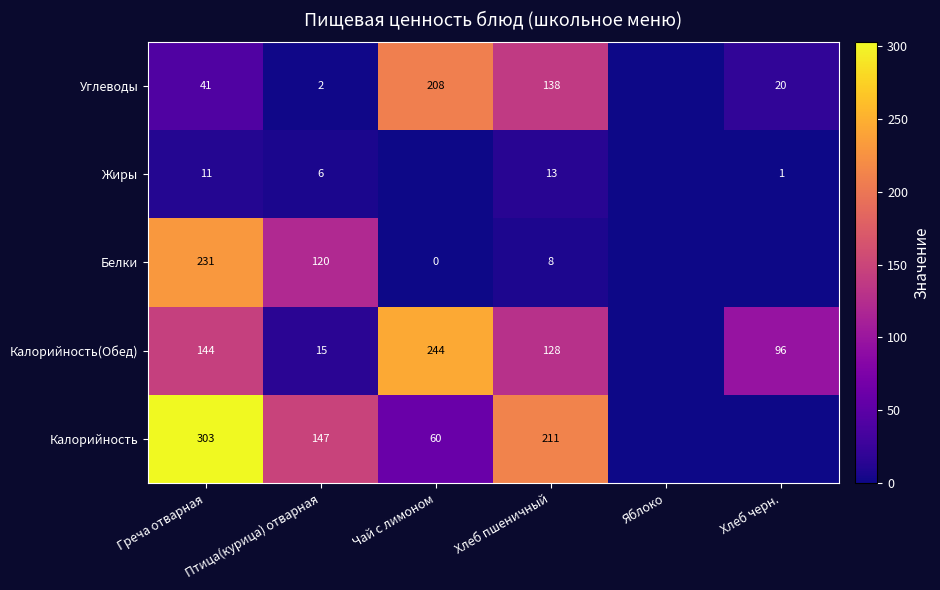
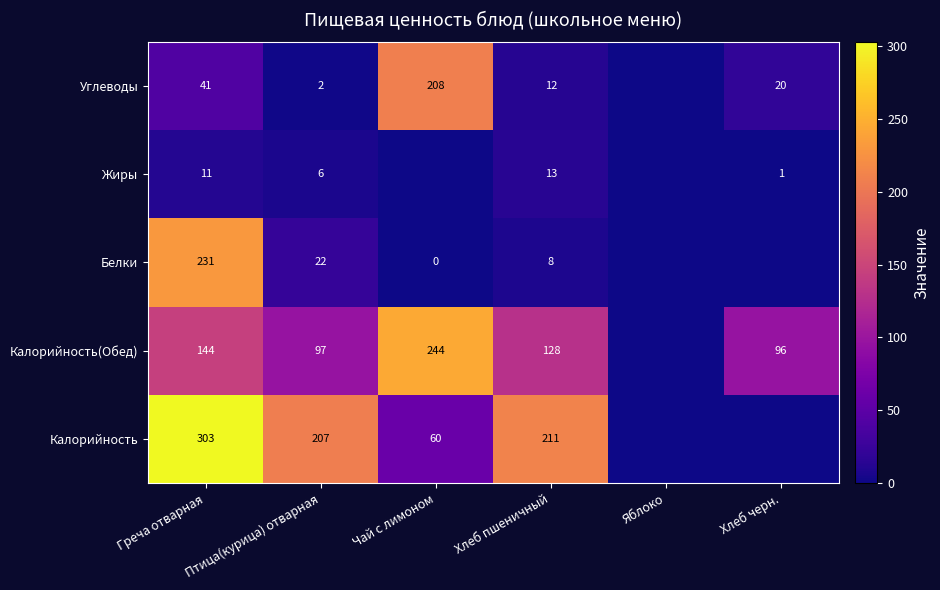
Углеводы, Хлеб пшеничный: 138 -> 12
Белки, Птица(курица) отварная: 120 -> 22
Калорийность(Обед), Птица(курица) отварная: 15 -> 97
Калорийность, Птица(курица) отварная: 147 -> 207
